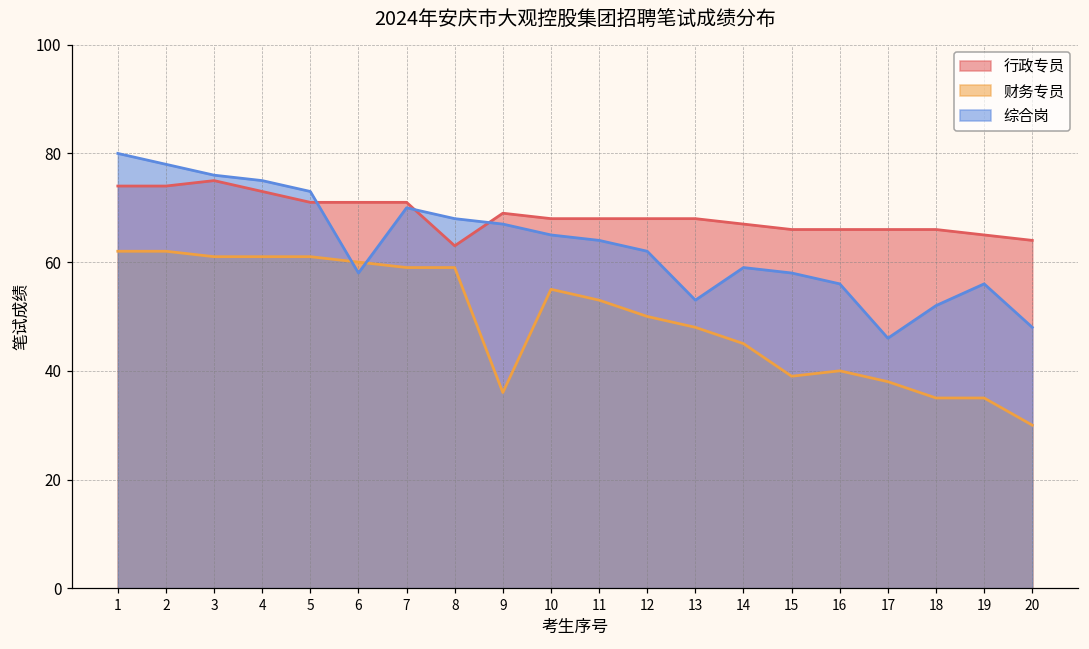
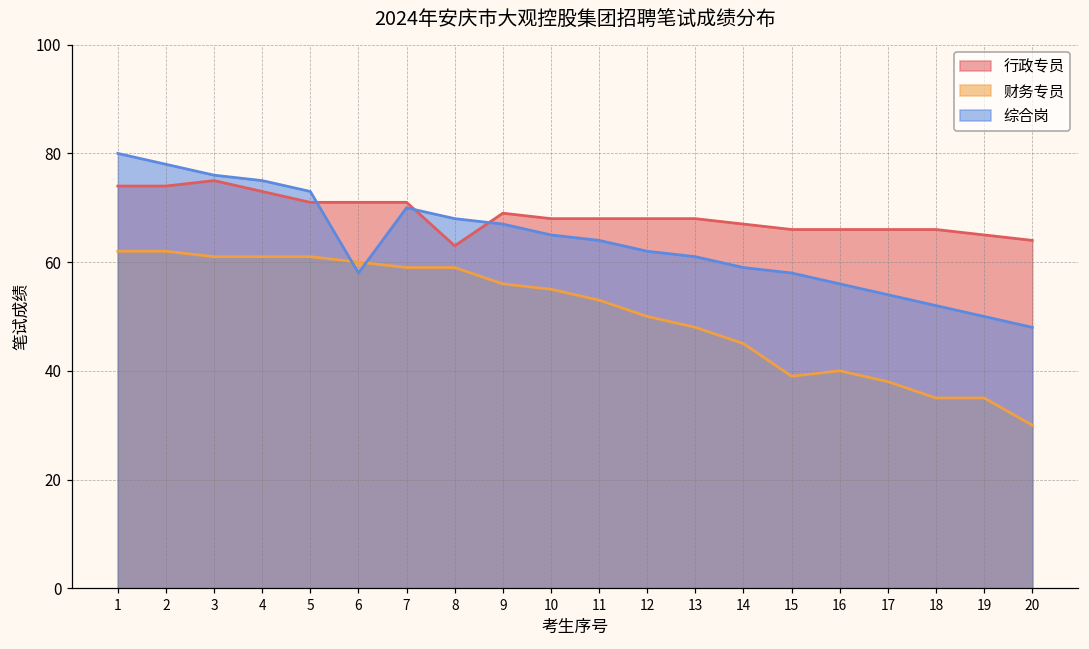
财务专员, 9: 36 -> 56
综合岗, 13: 53 -> 61
综合岗, 17: 46 -> 54
综合岗, 19: 56 -> 50
